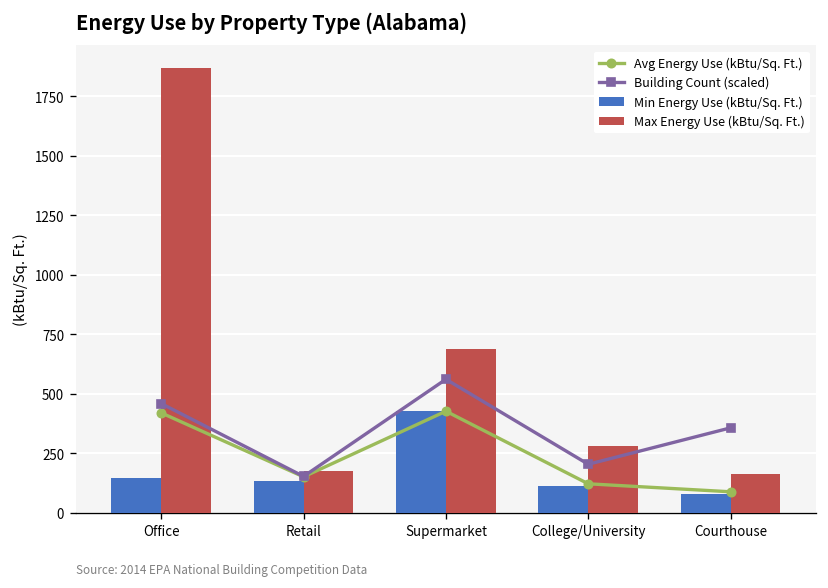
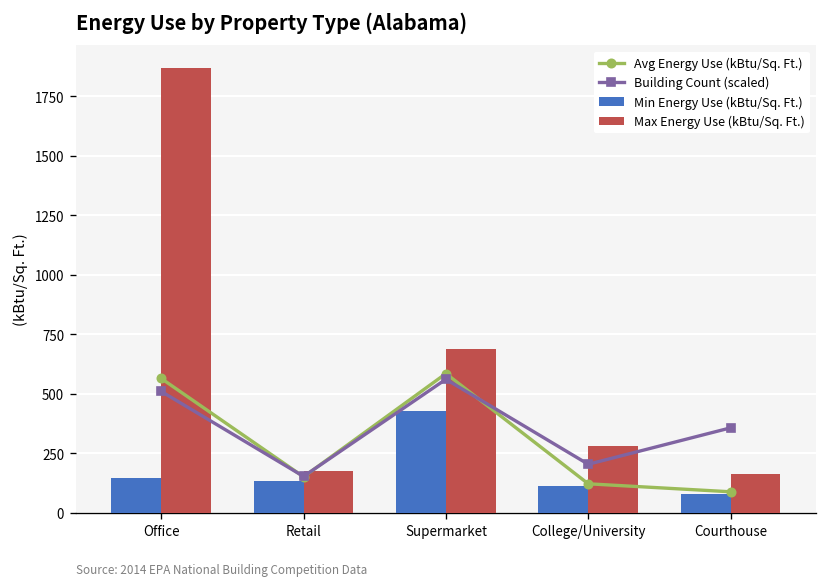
Avg Energy Use (kBtu/Sq. Ft.), Office: 420 -> 560
Building Count (scaled), Office: 460 -> 510
Avg Energy Use (kBtu/Sq. Ft.), Supermarket: 430 -> 590
